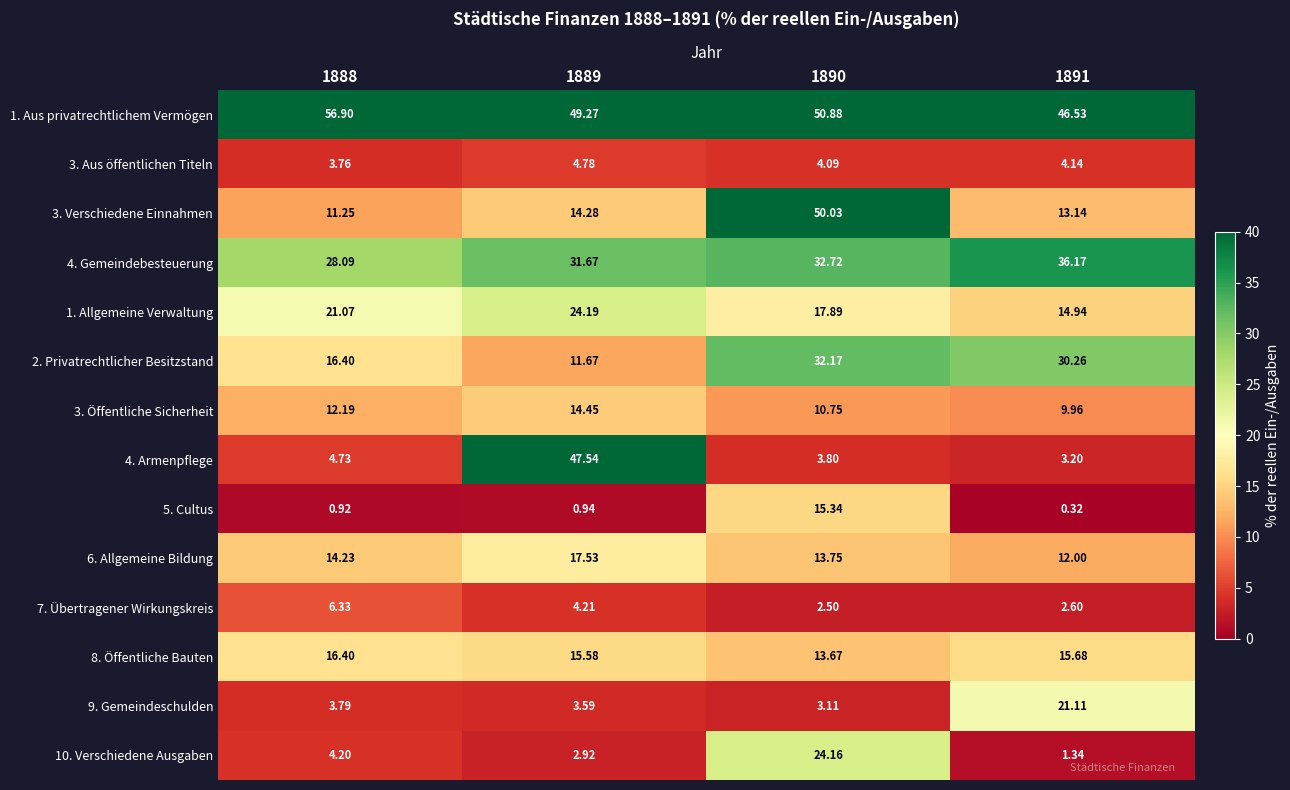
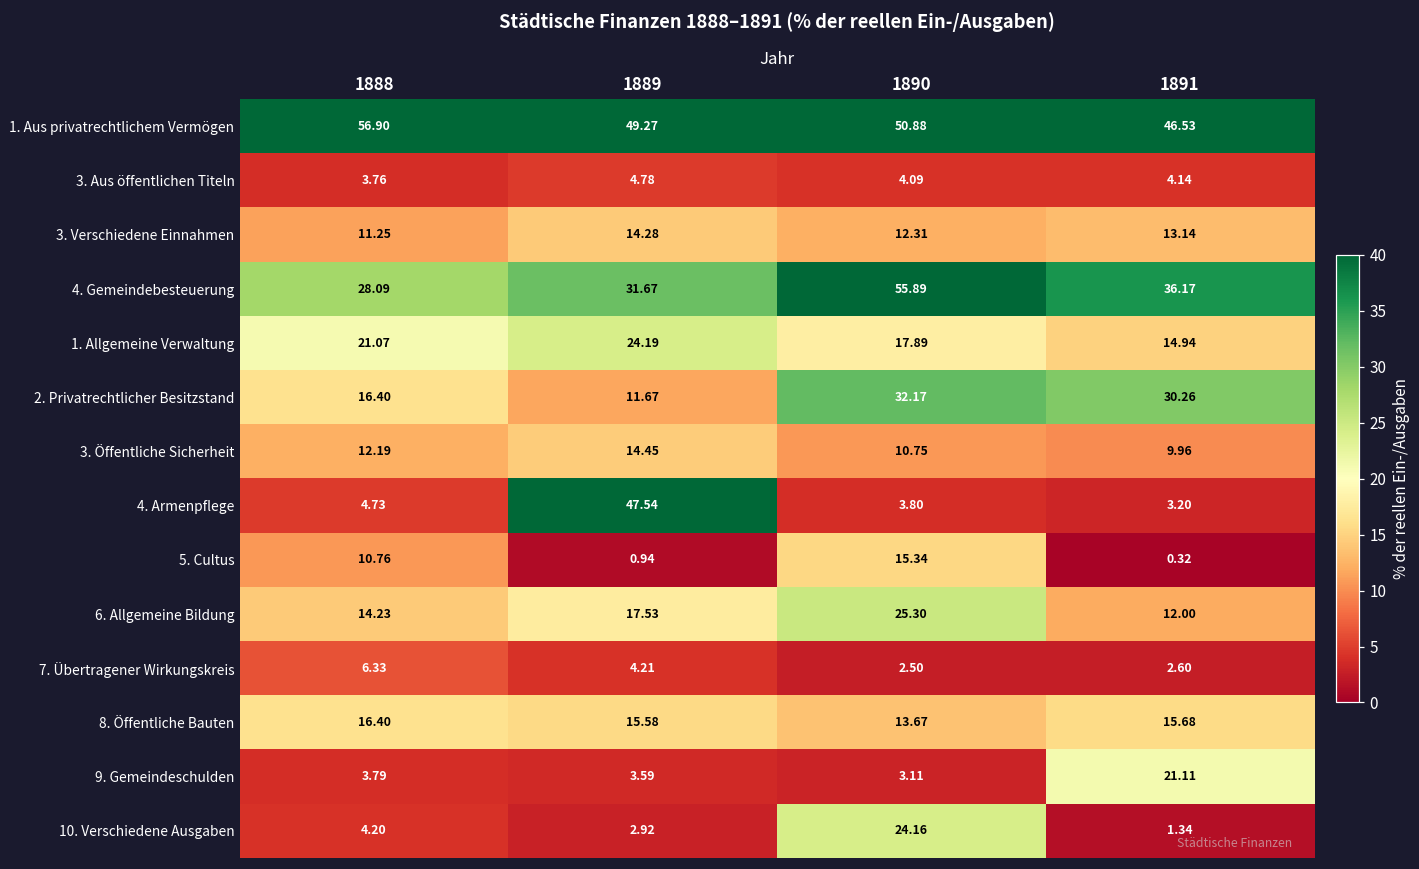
3. Verschiedene Einnahmen, 1890: 50.03 -> 12.31
4. Gemeindebesteuerung, 1890: 32.72 -> 55.89
5. Cultus, 1888: 0.92 -> 10.76
6. Allgemeine Bildung, 1890: 13.75 -> 25.30
